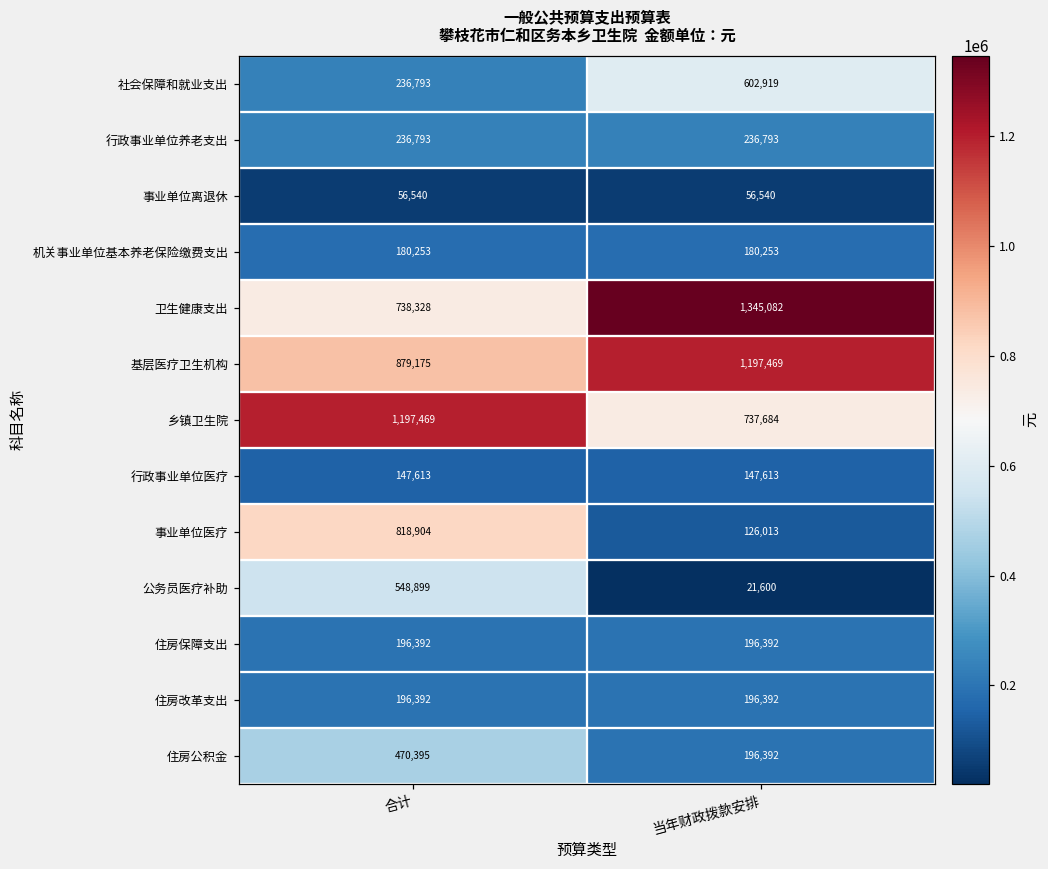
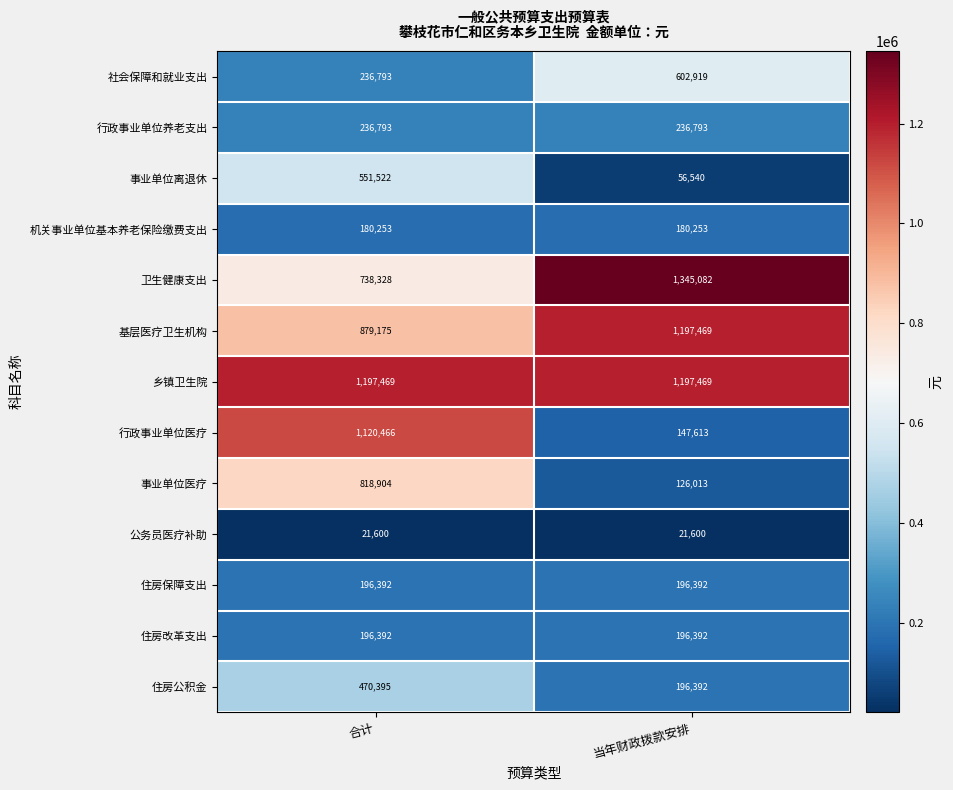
事业单位离退休, 合计: 56,540 -> 551,522
乡镇卫生院, 当年财政拨款安排: 737,684 -> 1,197,469
行政事业单位医疗, 合计: 147,613 -> 1,120,466
公务员医疗补助, 合计: 548,899 -> 21,600
